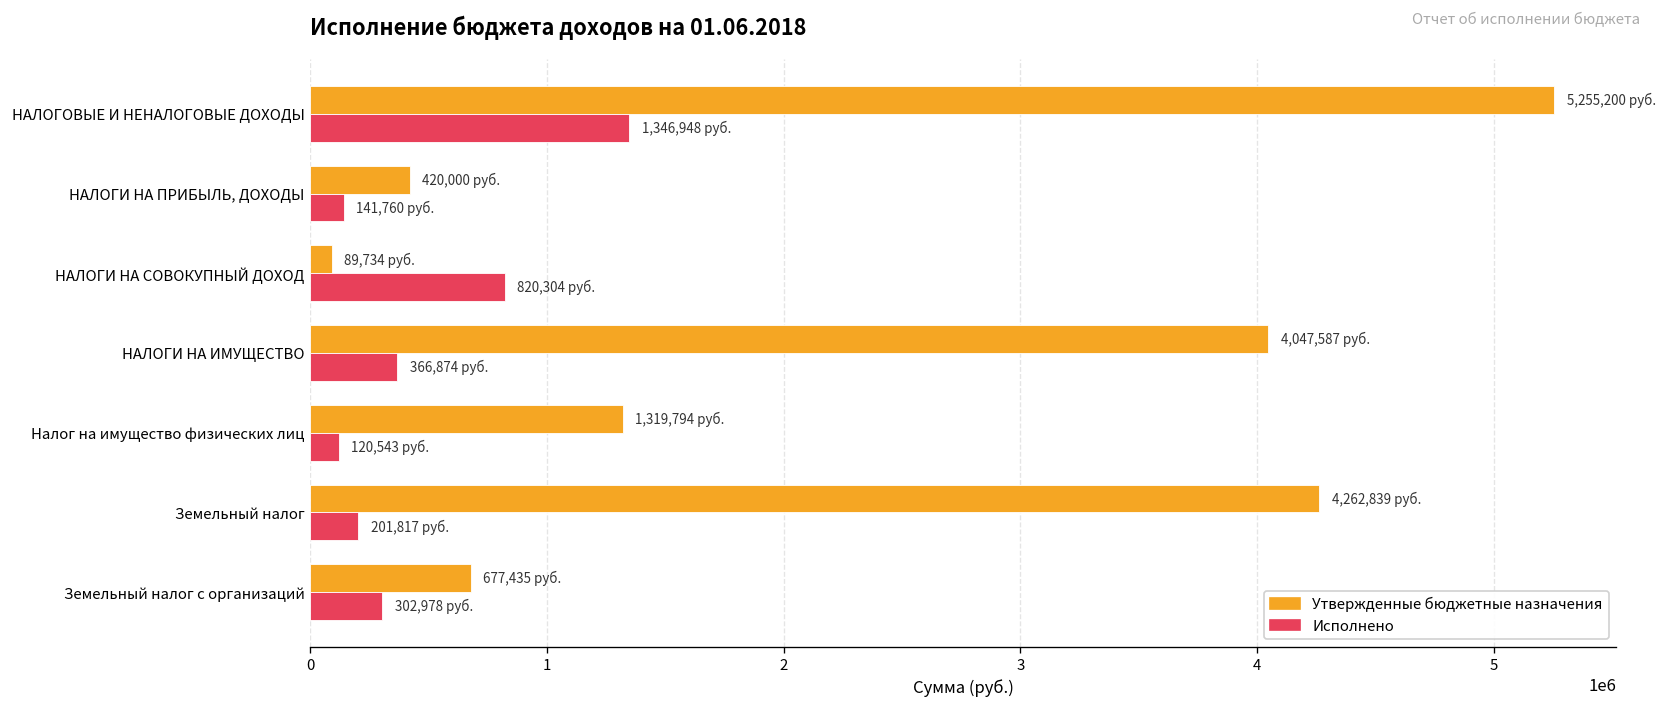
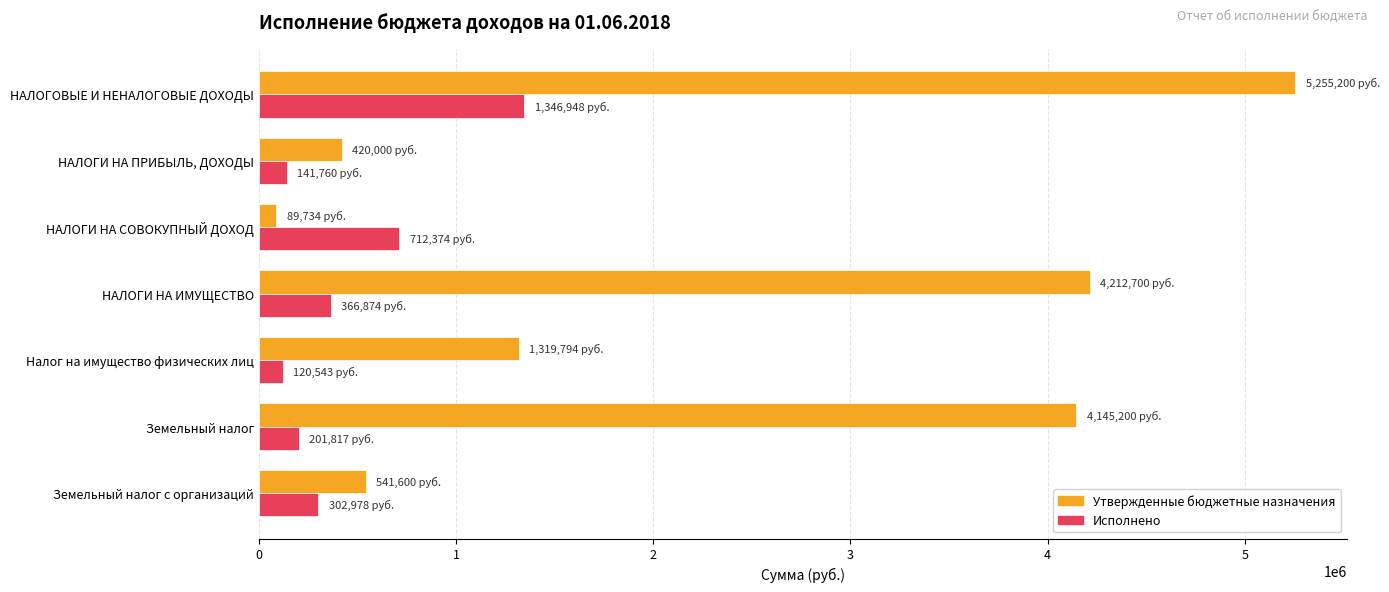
Исполнено, НАЛОГИ НА СОВОКУПНЫЙ ДОХОД: 820,304 -> 712,374
Утвержденные бюджетные назначения, НАЛОГИ НА ИМУЩЕСТВО: 4,047,587 -> 4,212,700
Утвержденные бюджетные назначения, Земельный налог: 4,262,839 -> 4,145,200
Утвержденные бюджетные назначения, Земельный налог с организаций: 677,435 -> 541,600
